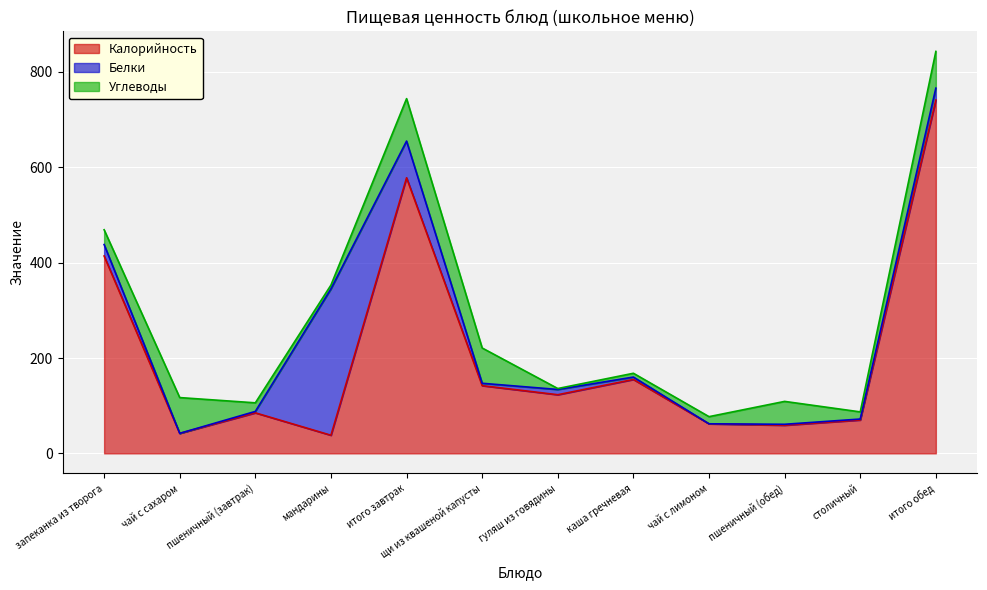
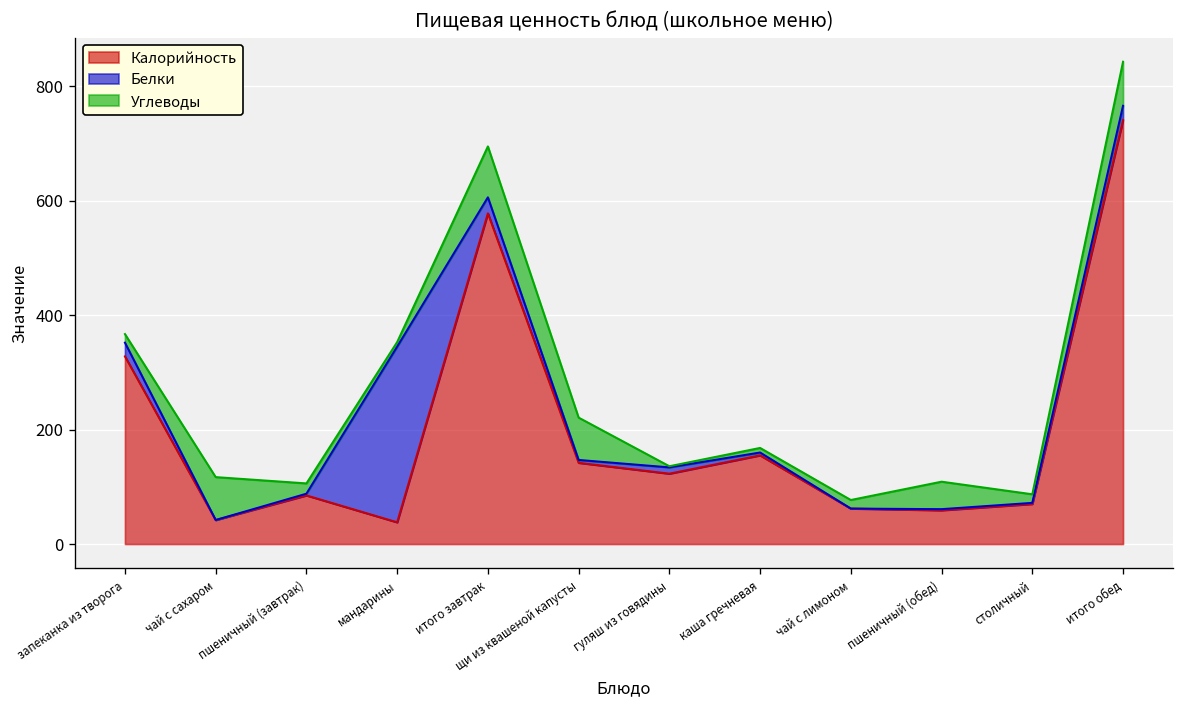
Калорийность, запеканка из творога: 410 -> 330
Углеводы, запеканка из творога: 30 -> 20
Белки, итого завтрак: 80 -> 30
